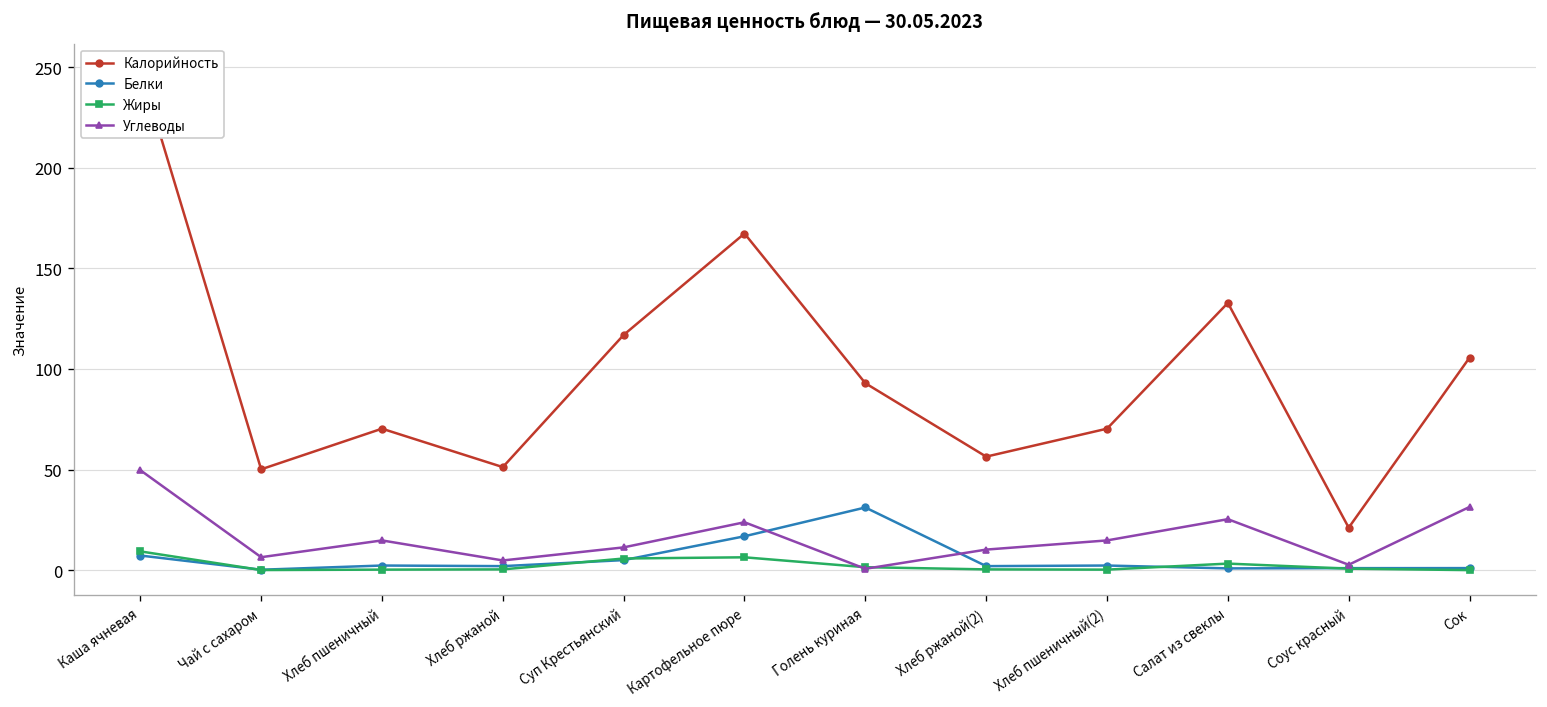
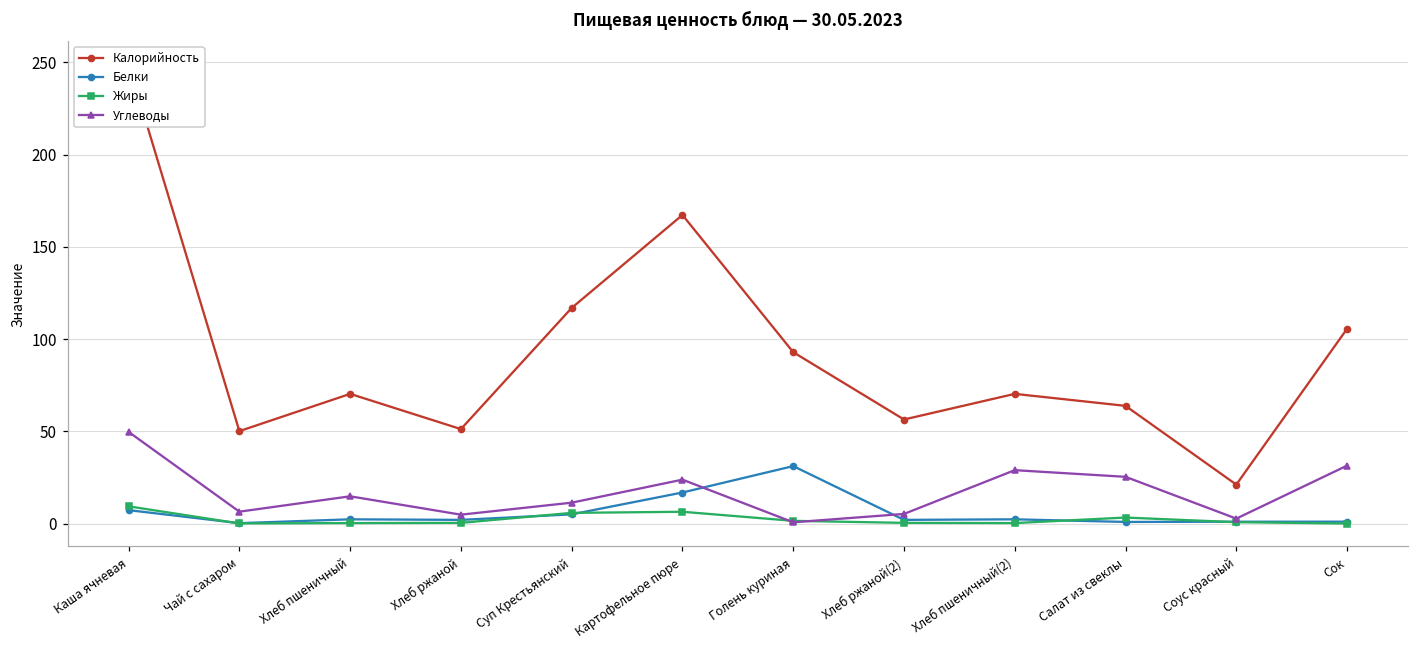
Углеводы, Хлеб ржаной(2): 10 -> 5
Углеводы, Хлеб пшеничный(2): 15 -> 29
Калорийность, Салат из свеклы: 133 -> 64
